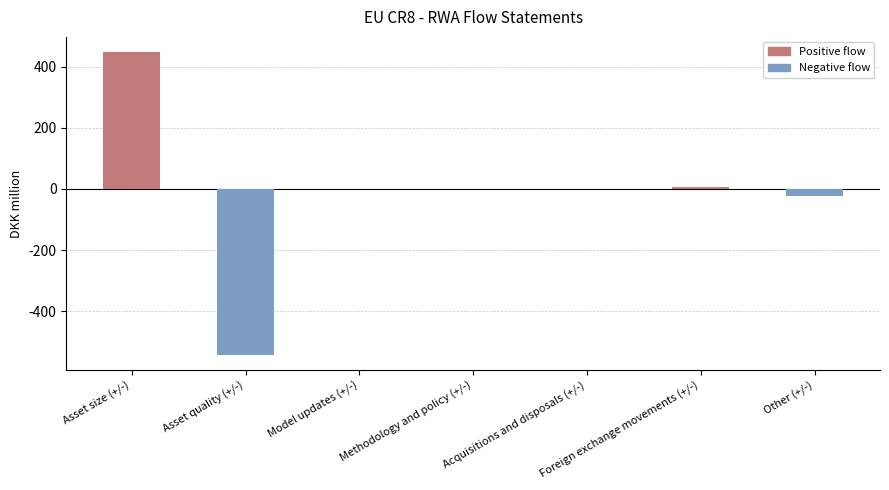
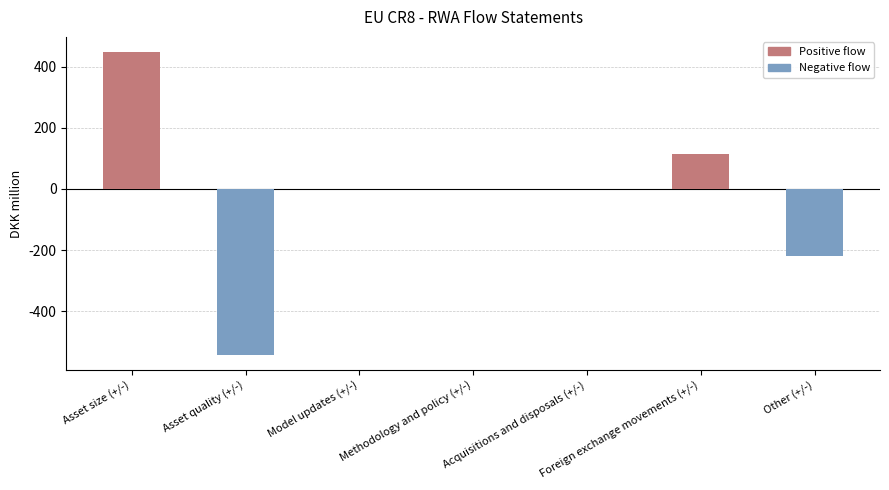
Foreign exchange movements (+/-): 10 -> 120
Other (+/-): -20 -> -220
